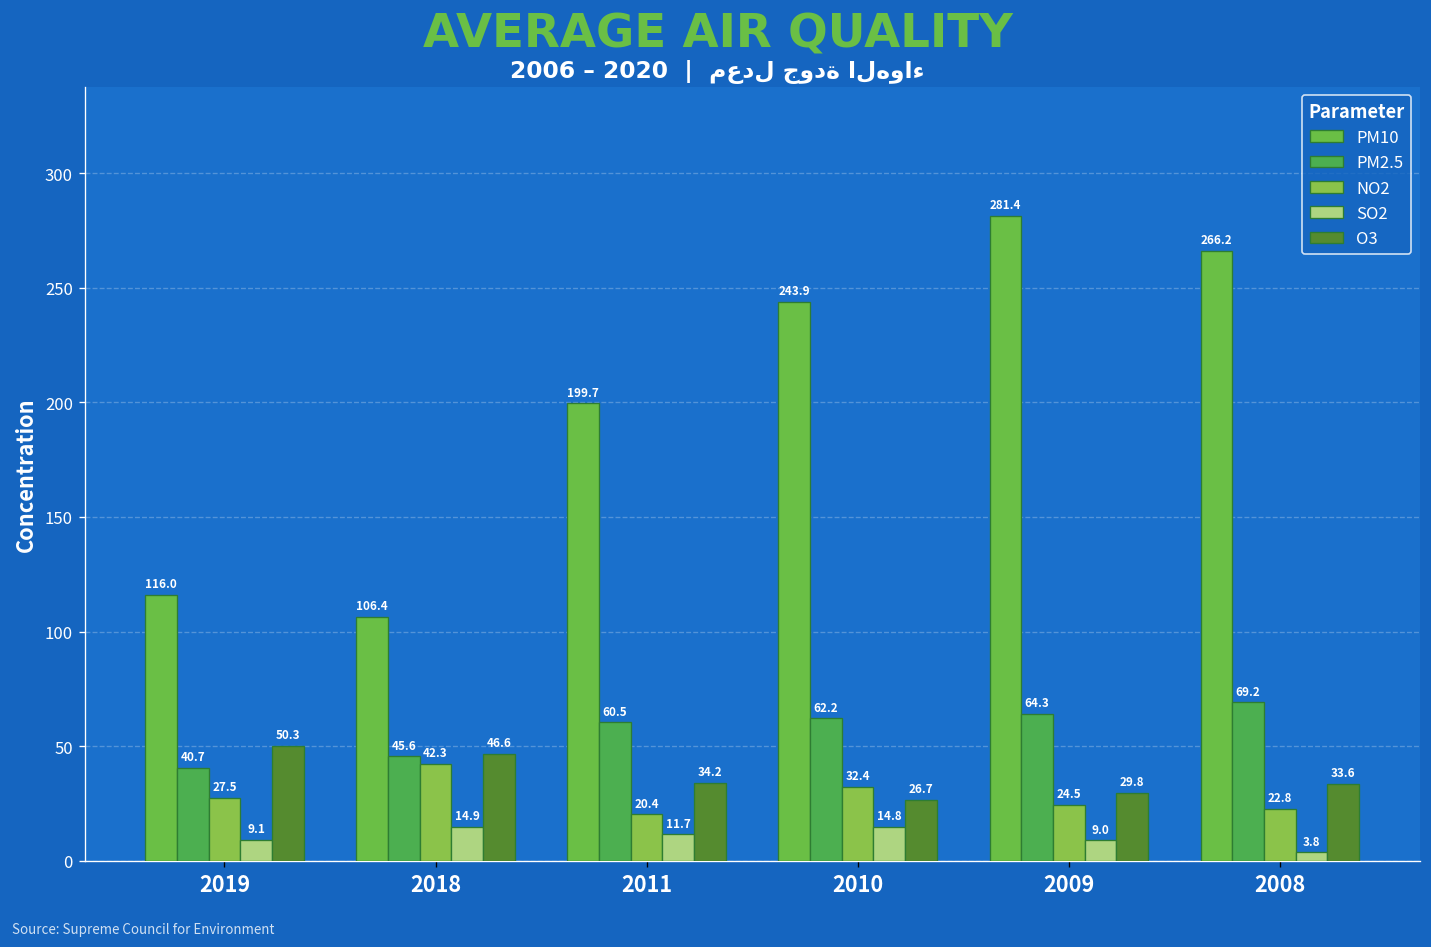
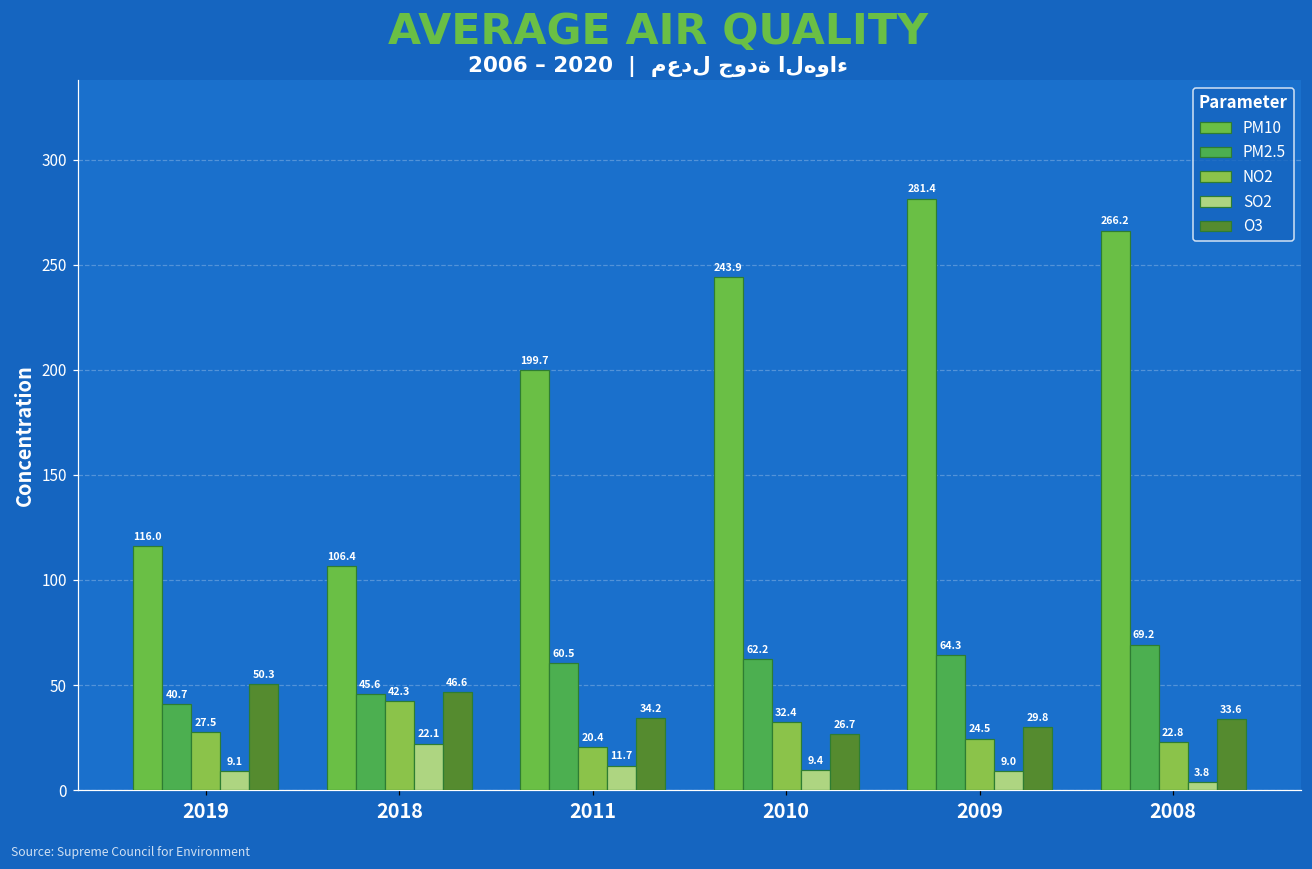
SO2, 2018: 14.9 -> 22.1
SO2, 2010: 14.8 -> 9.4
